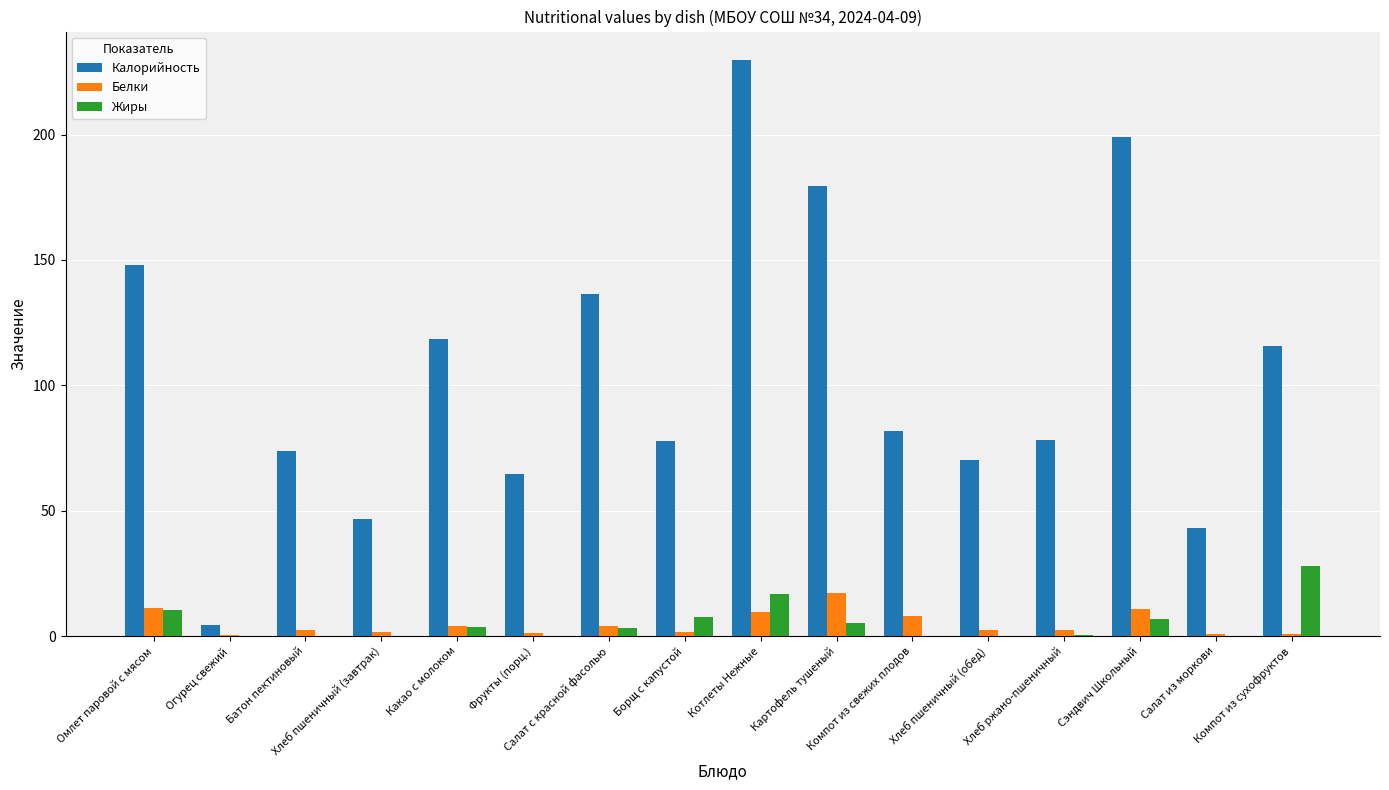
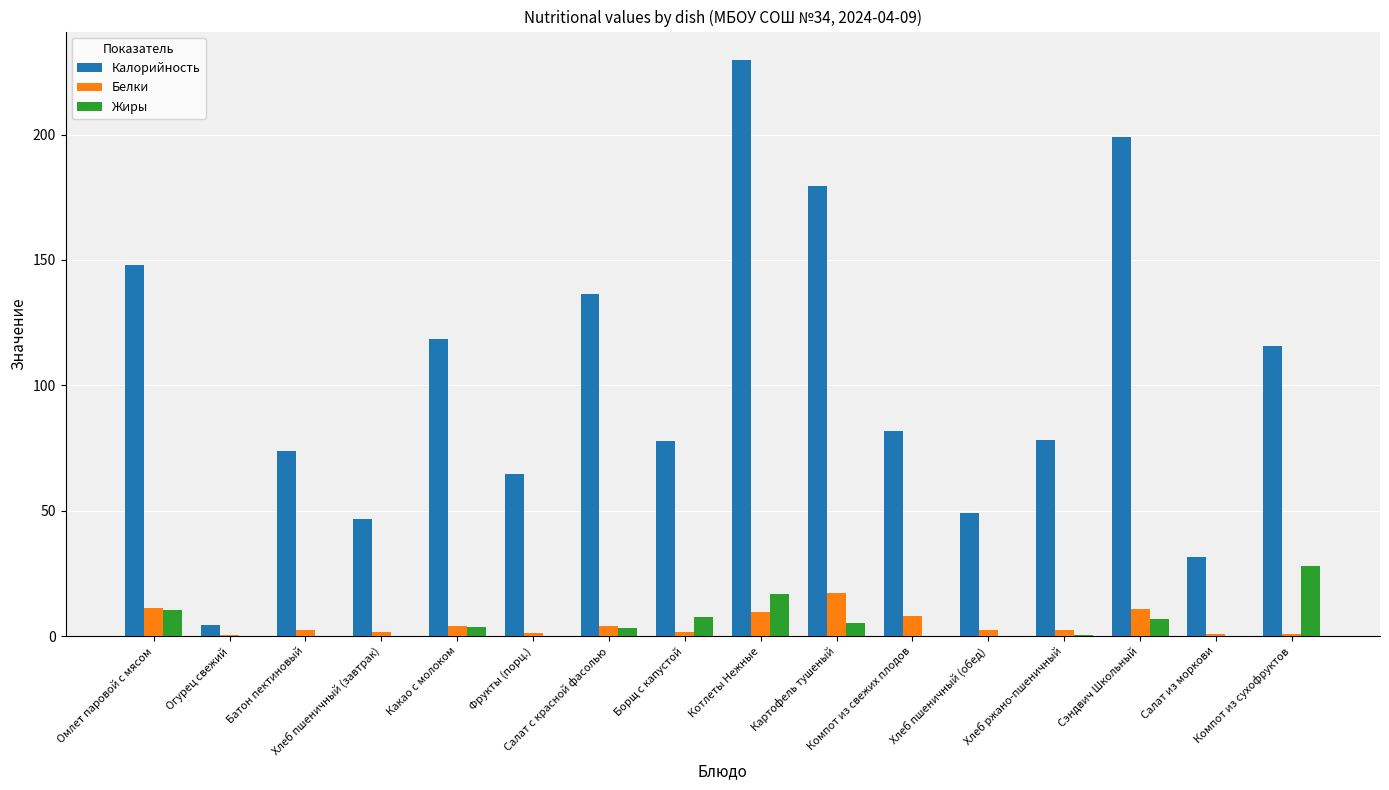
Калорийность, Хлеб пшеничный (обед): 70 -> 49
Калорийность, Салат из моркови: 43 -> 31
